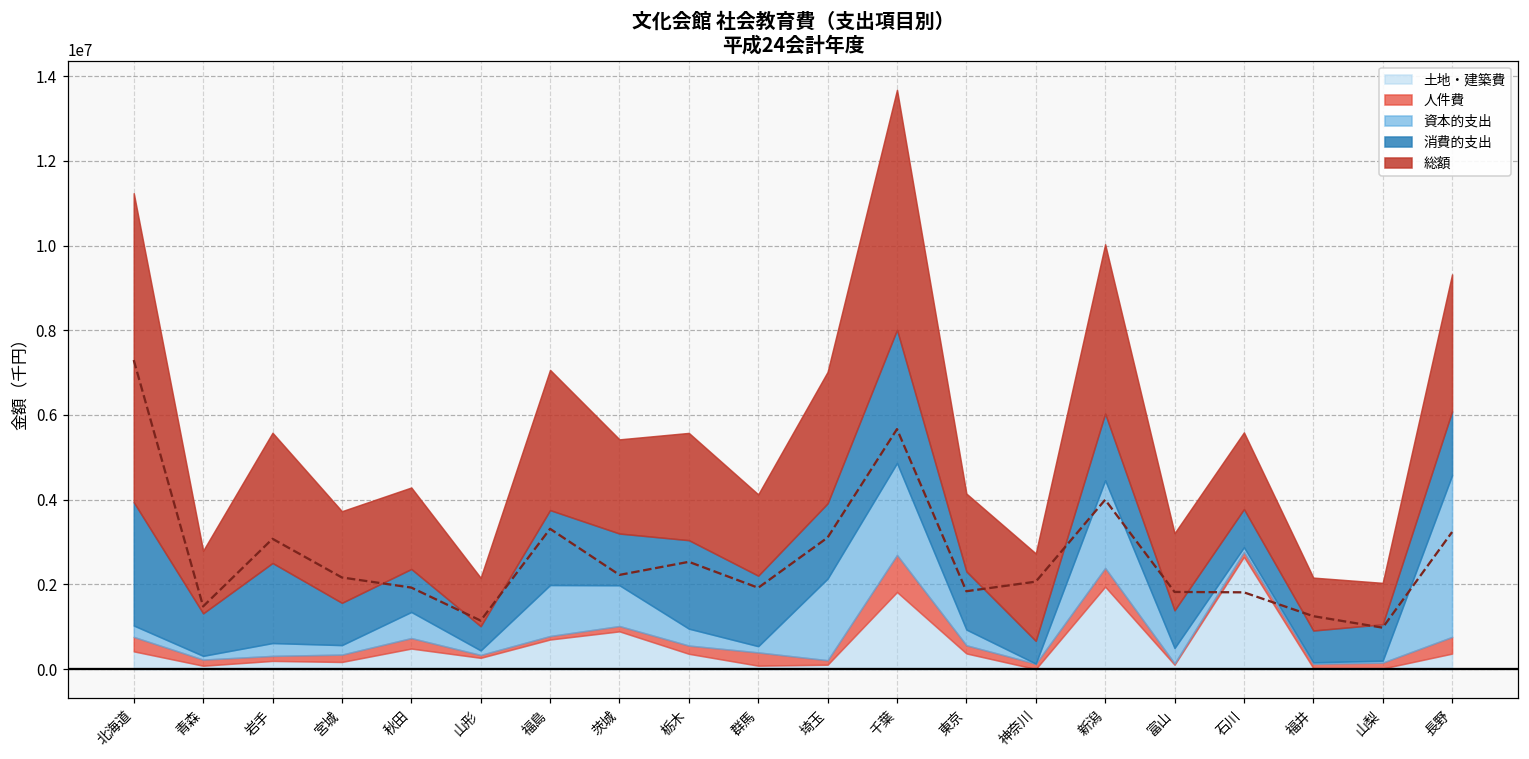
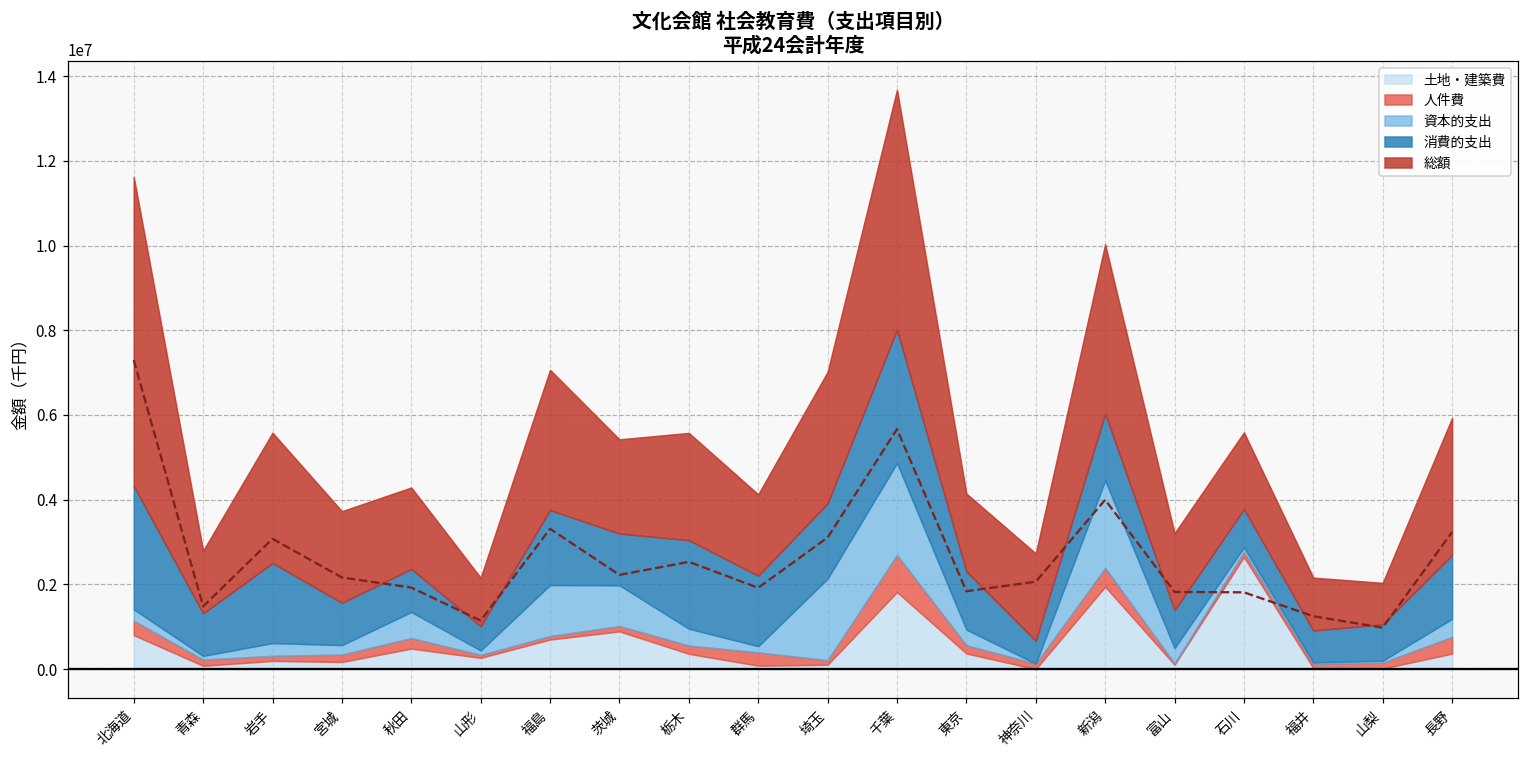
土地・建築費, 北海道: 400000 -> 800000
資本的支出, 長野: 3800000 -> 400000
